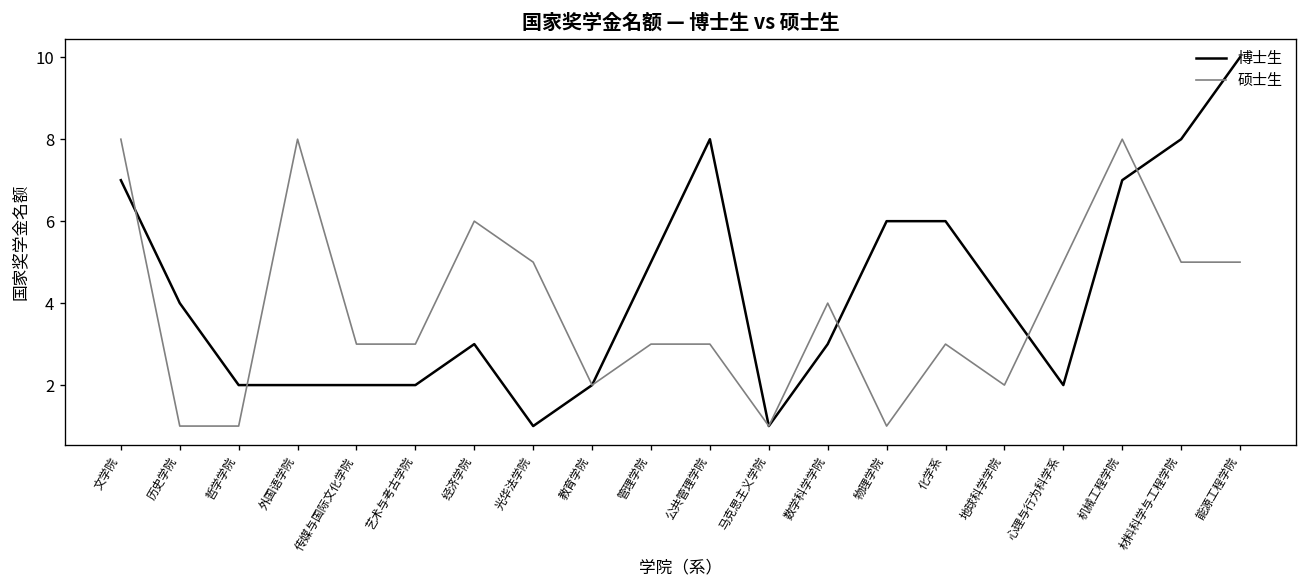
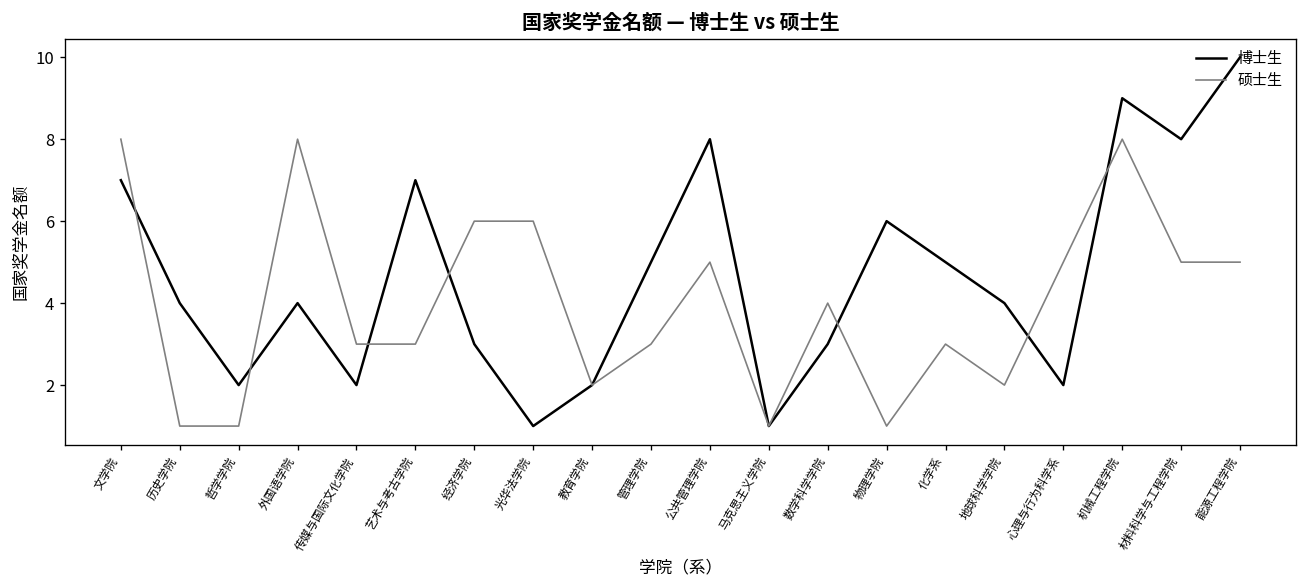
博士生, 外国语学院: 2 -> 4
博士生, 艺术与考古学院: 2 -> 7
硕士生, 光华法学院: 5 -> 6
硕士生, 公共管理学院: 3 -> 5
博士生, 化学系: 6 -> 5
博士生, 机械工程学院: 7 -> 9
